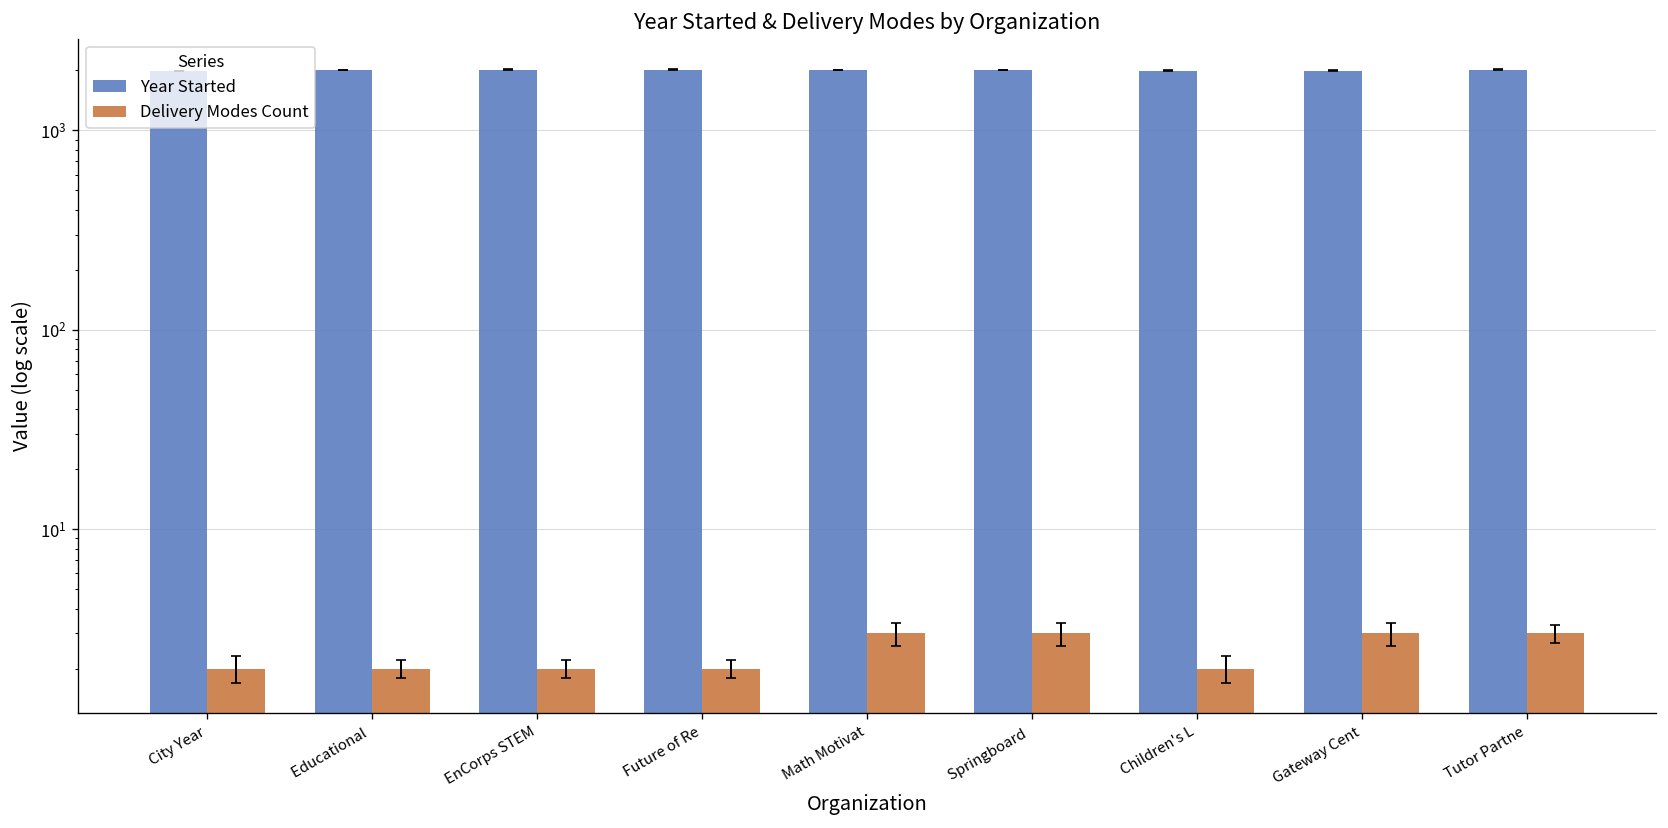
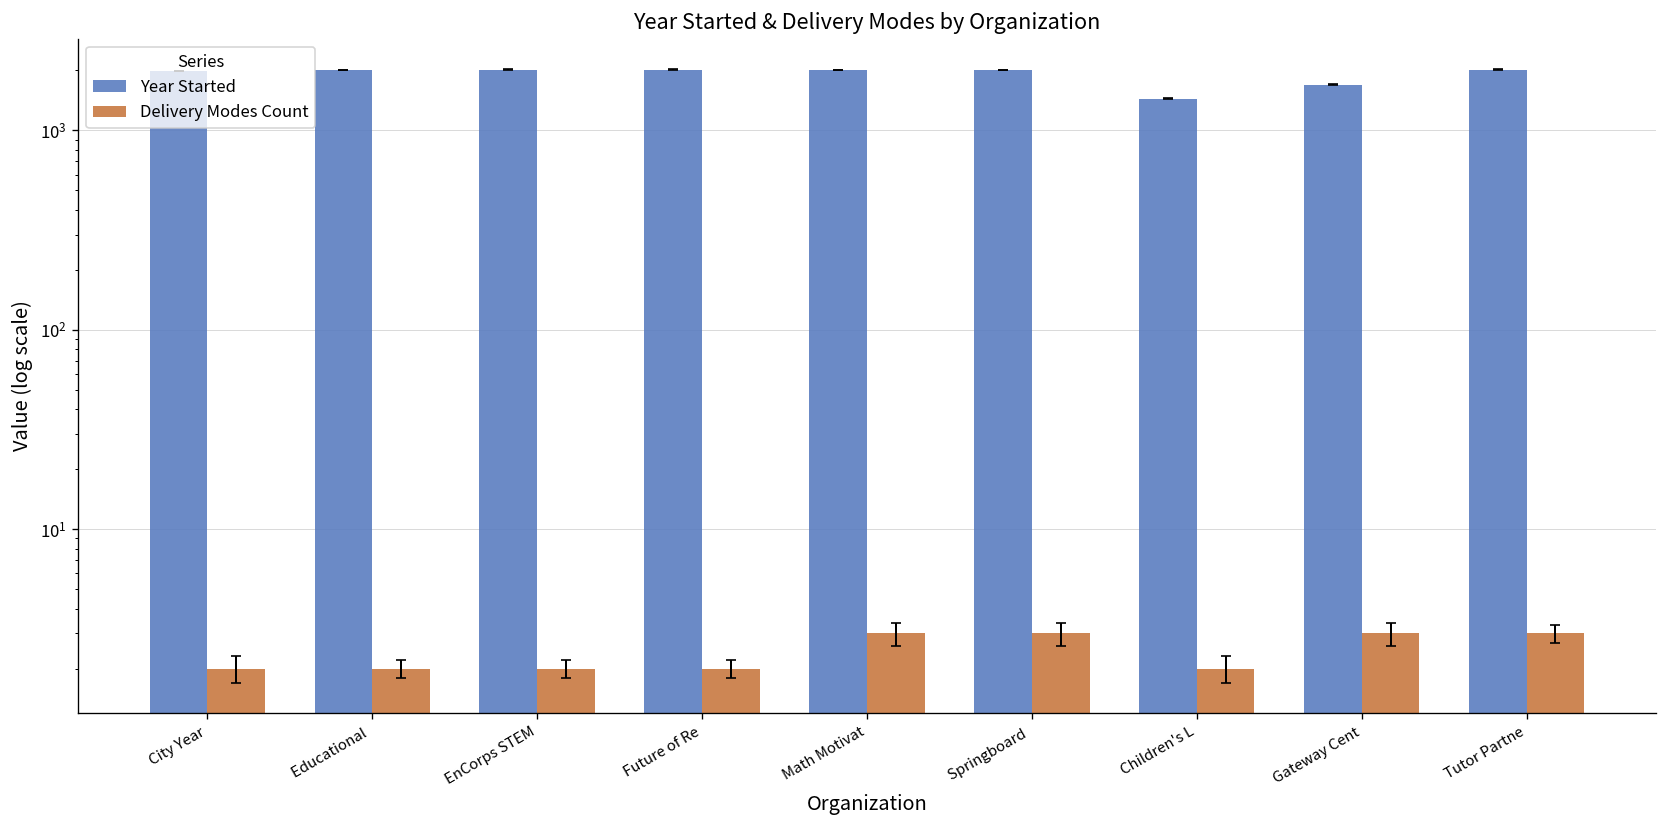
Year Started, Children's L: 2000 -> 1400
Year Started, Gateway Cent: 2000 -> 1700
